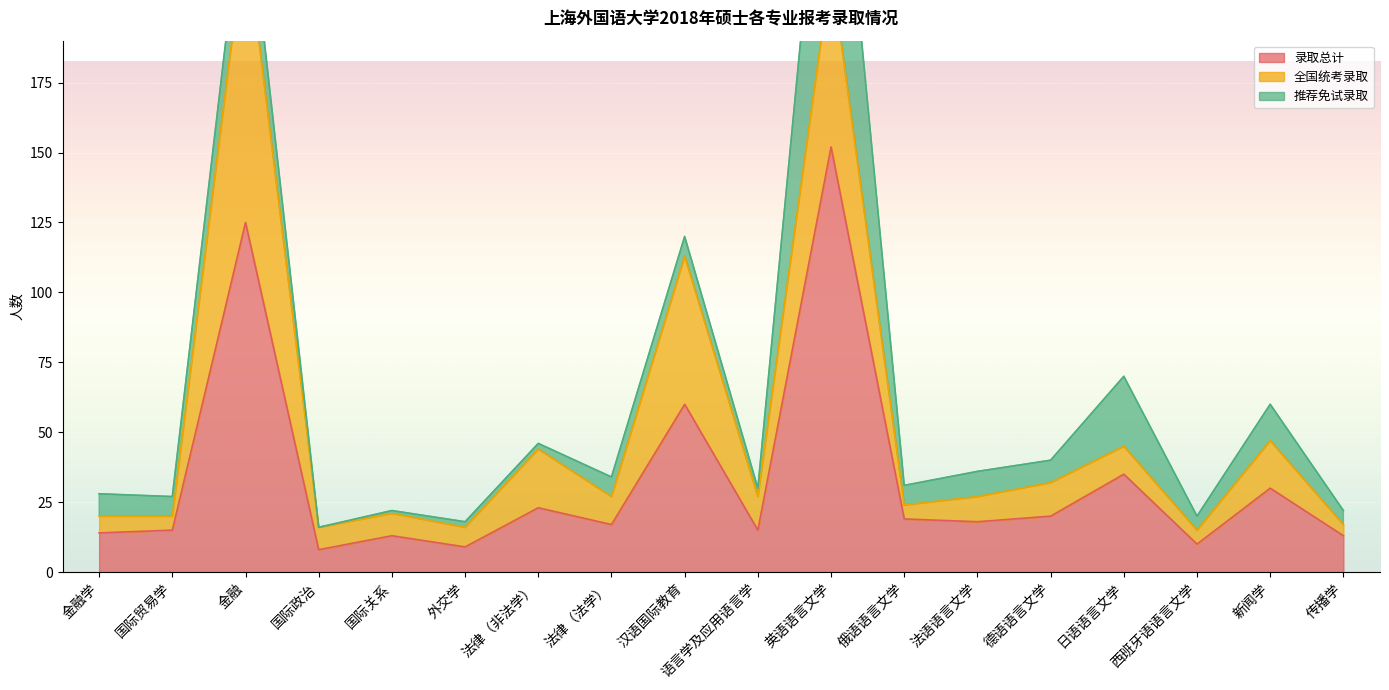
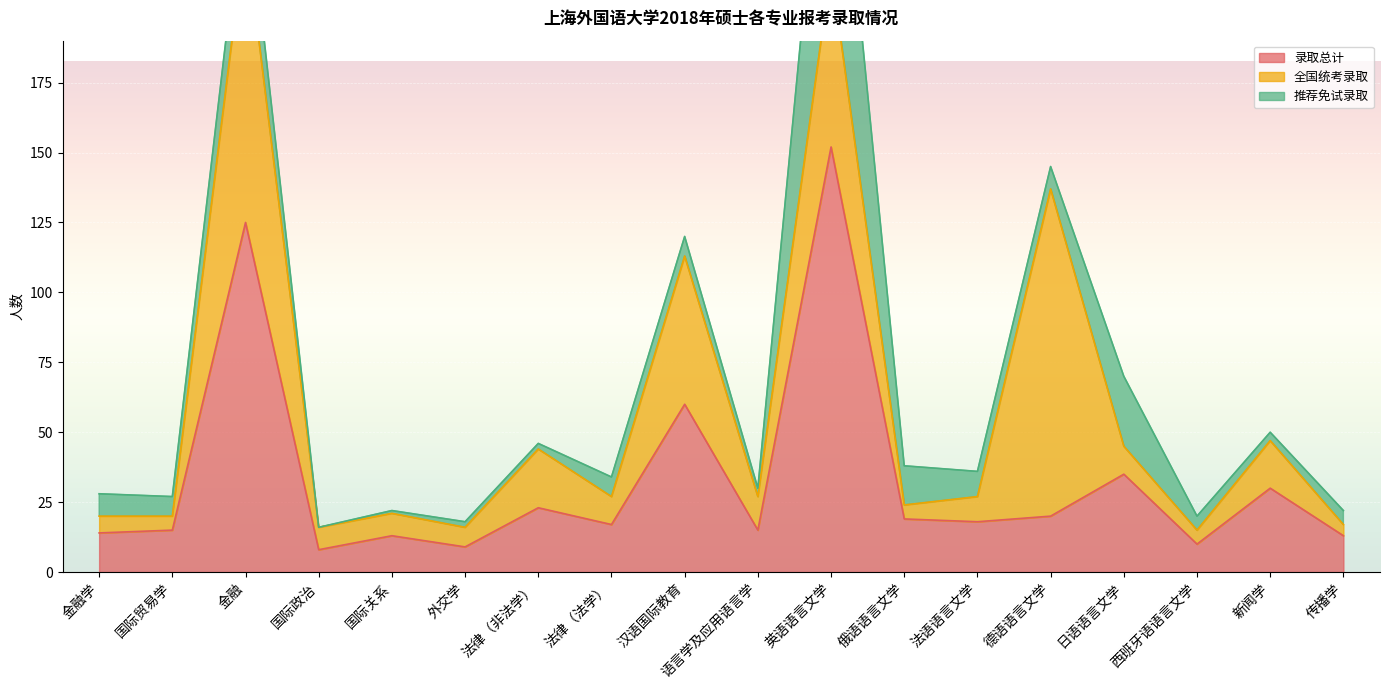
推荐免试录取, 俄语语言文学: 7 -> 14
全国统考录取, 德语语言文学: 12 -> 117
推荐免试录取, 新闻学: 13 -> 3
